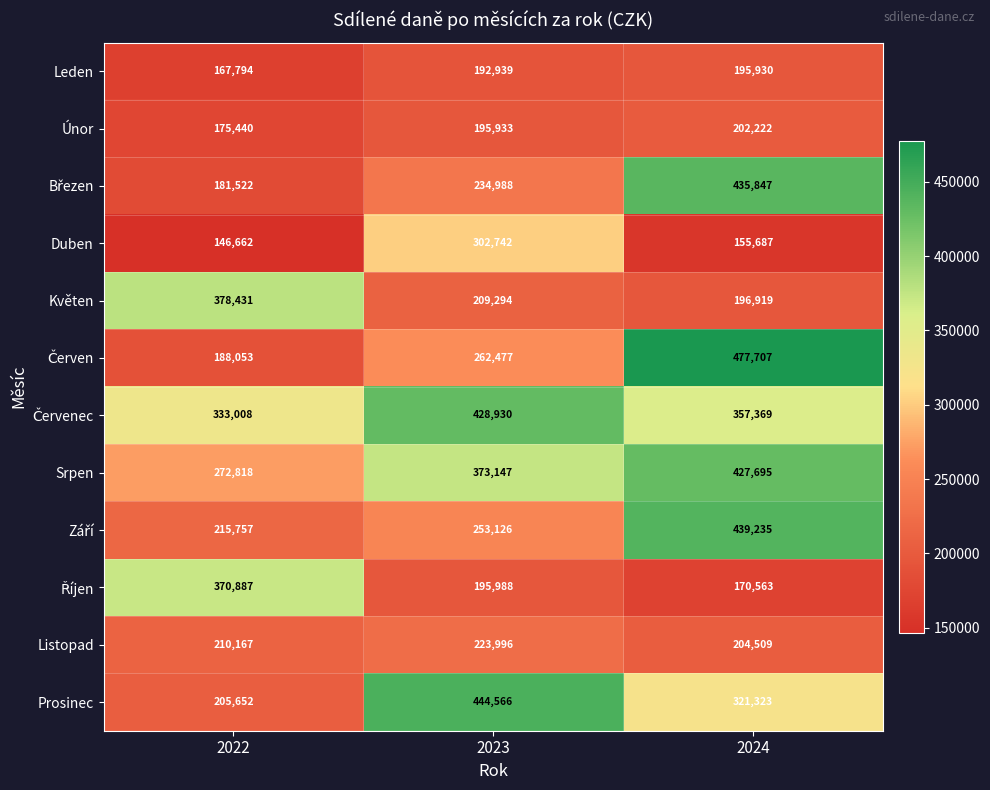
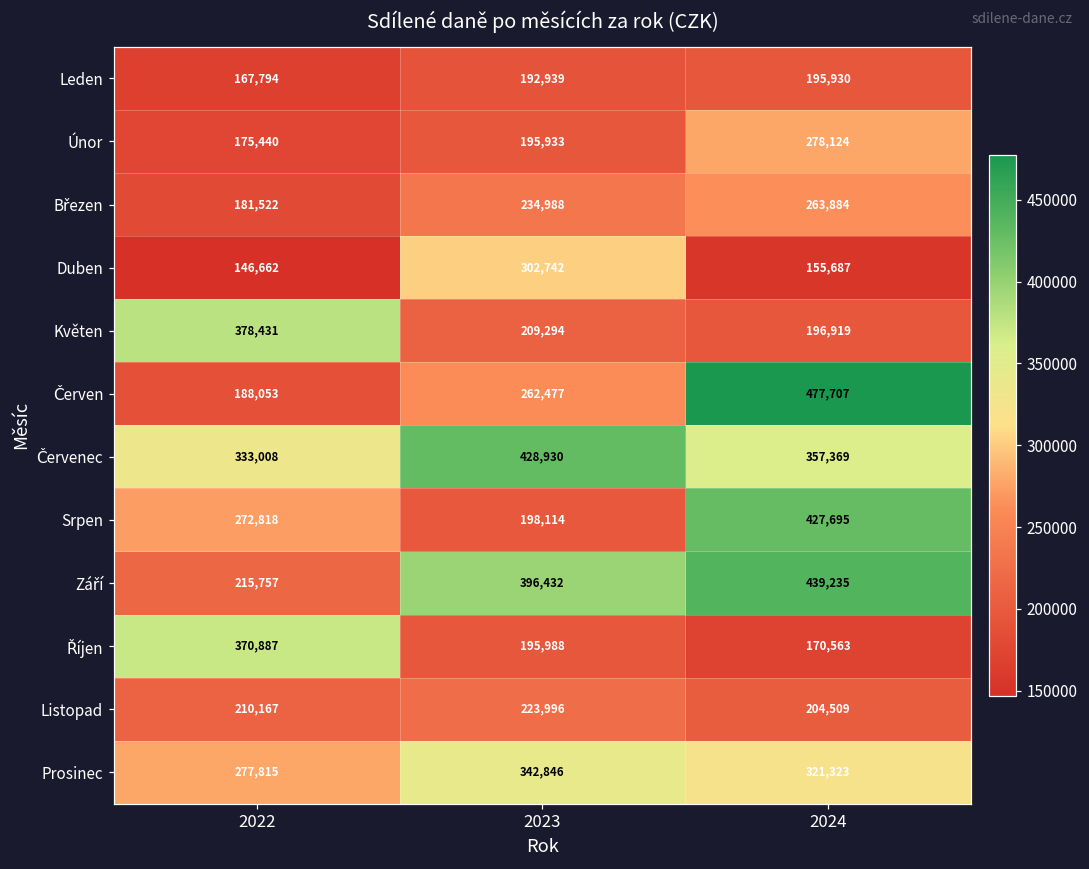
Únor, 2024: 202,222 -> 278,124
Březen, 2024: 435,847 -> 263,884
Srpen, 2023: 373,147 -> 198,114
Září, 2023: 253,126 -> 396,432
Prosinec, 2022: 205,652 -> 277,815
Prosinec, 2023: 444,566 -> 342,846
